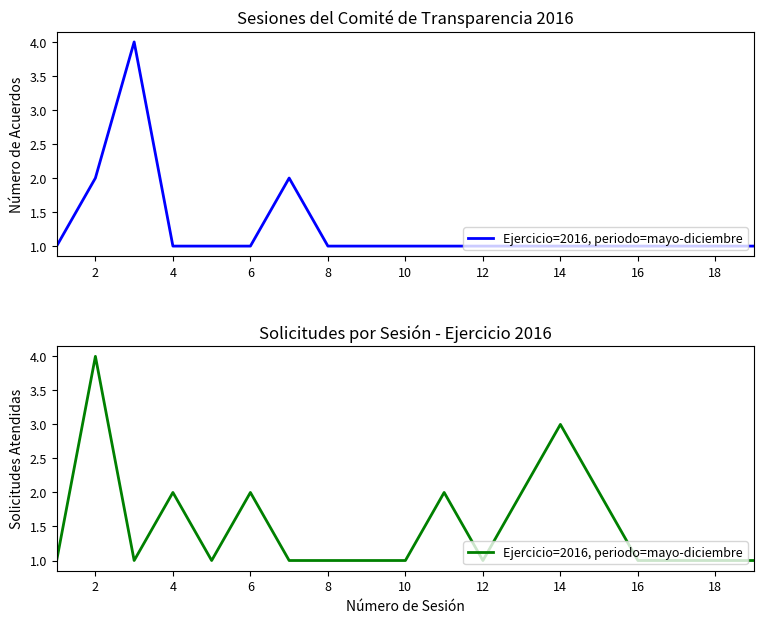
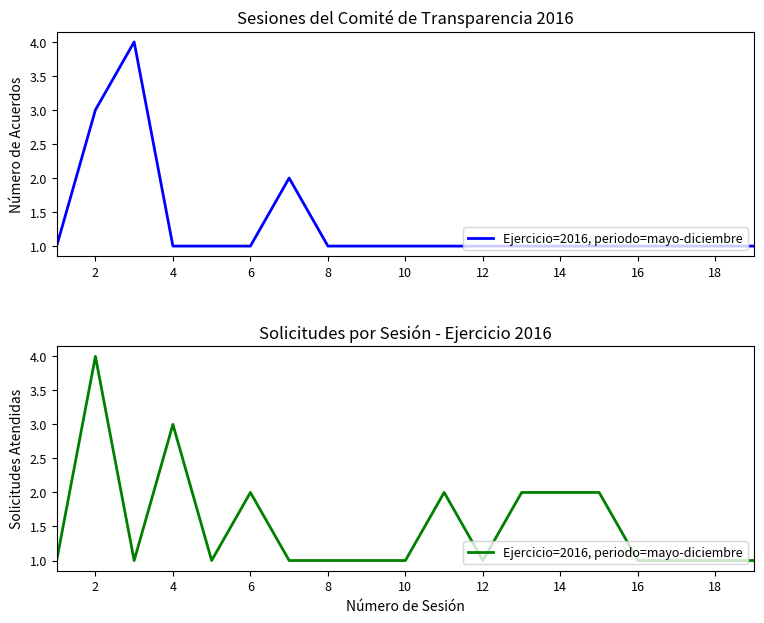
Sesiones del Comité de Transparencia 2016, 2: 2 -> 3
Solicitudes por Sesión - Ejercicio 2016, 4: 2 -> 3
Solicitudes por Sesión - Ejercicio 2016, 14: 3 -> 2
